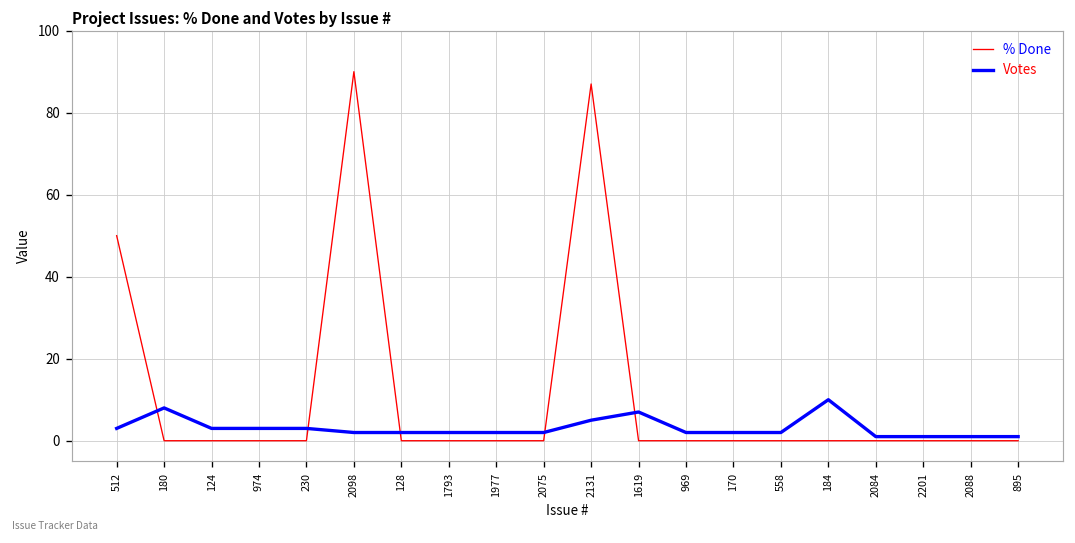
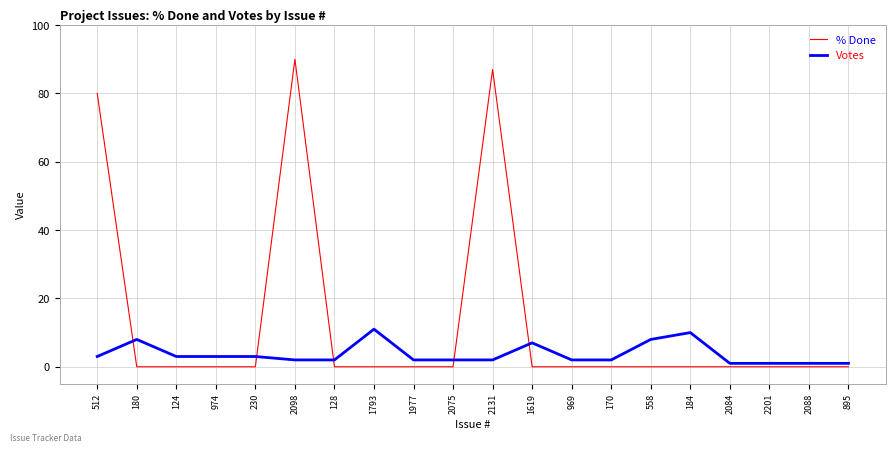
% Done, 512: 50 -> 80
Votes, 1793: 2 -> 11
Votes, 2131: 5 -> 2
Votes, 558: 2 -> 8
